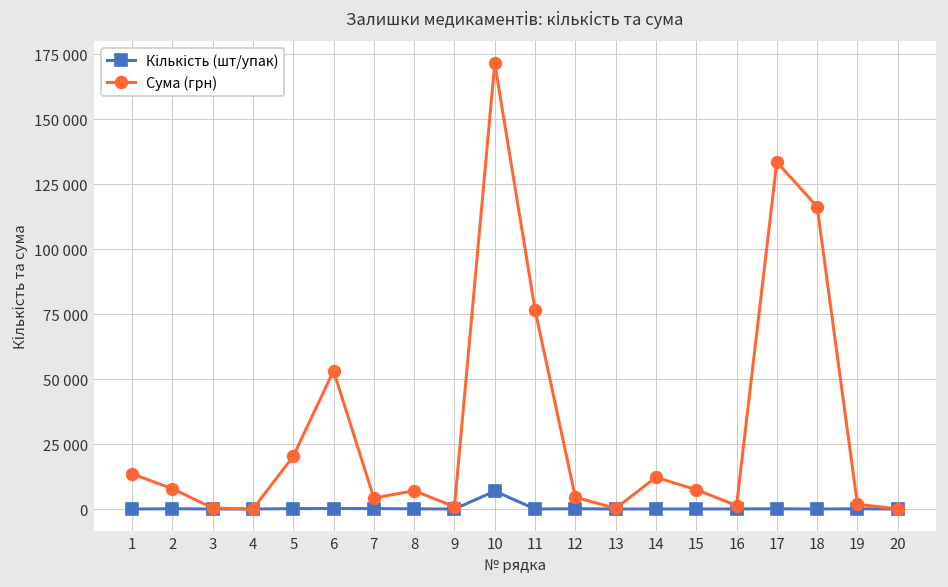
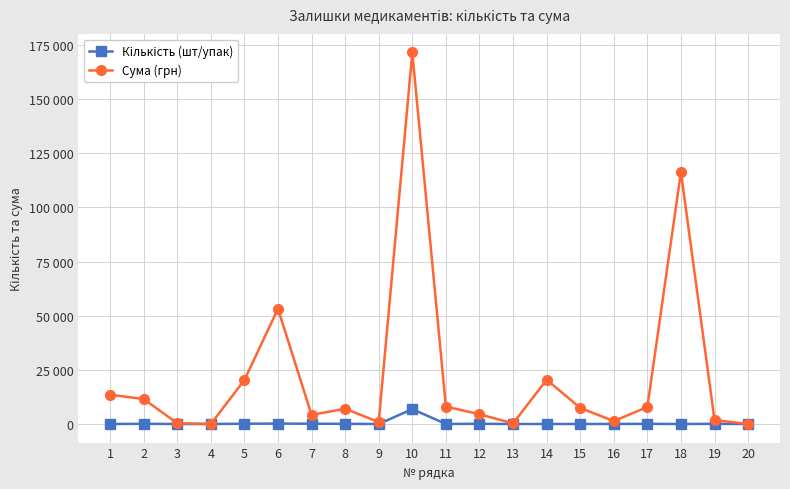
Сума (грн), 2: 8000 -> 12000
Сума (грн), 11: 77000 -> 8000
Сума (грн), 14: 12000 -> 20000
Сума (грн), 17: 134000 -> 8000
